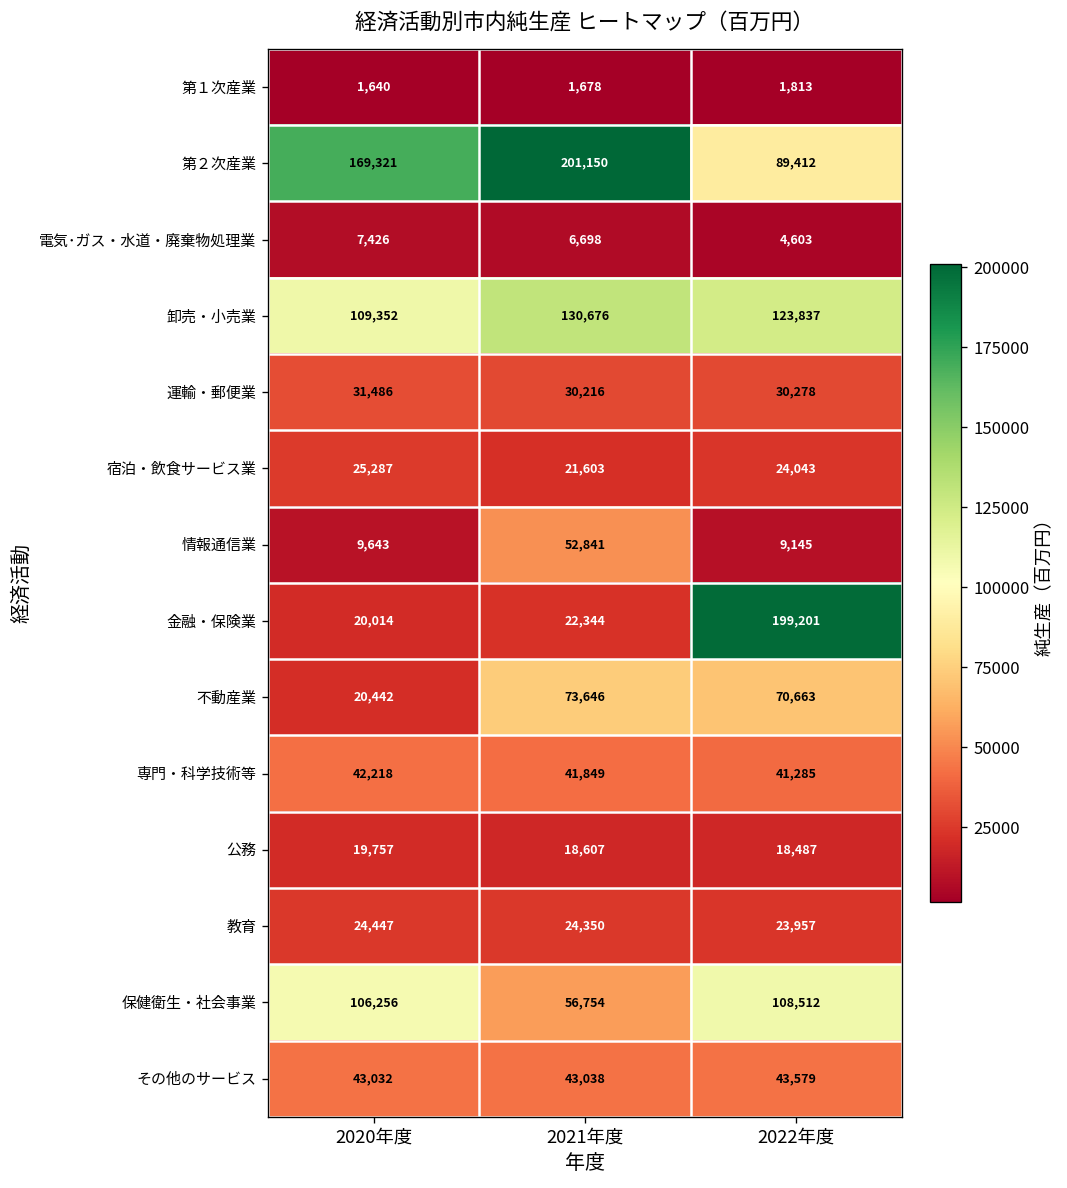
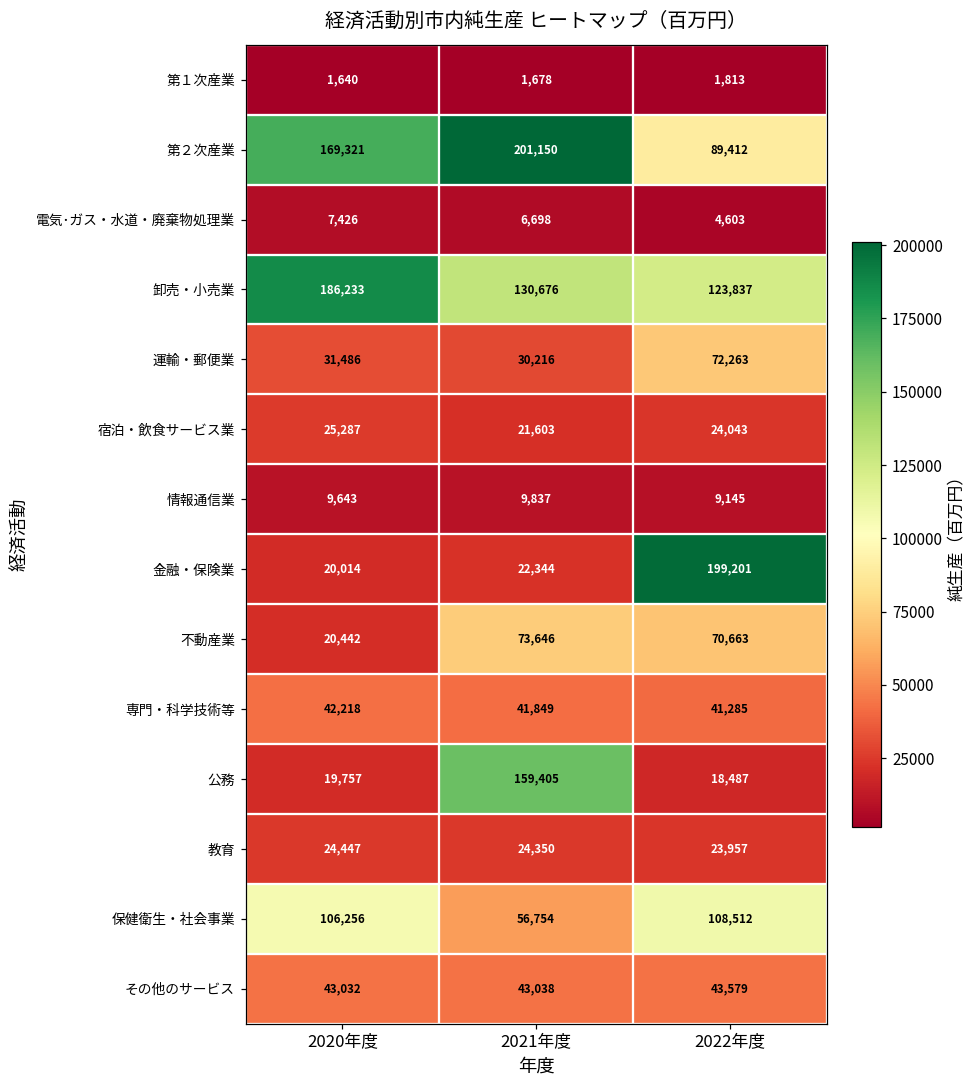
卸売・小売業, 2020年度: 109,352 -> 186,233
運輸・郵便業, 2022年度: 30,278 -> 72,263
情報通信業, 2021年度: 52,841 -> 9,837
公務, 2021年度: 18,607 -> 159,405
